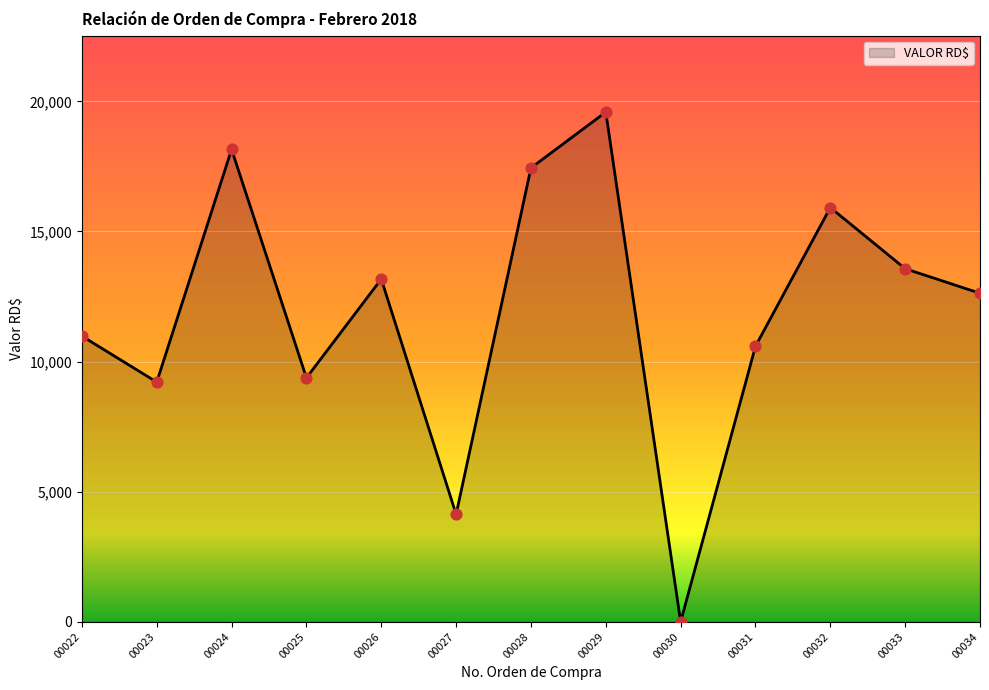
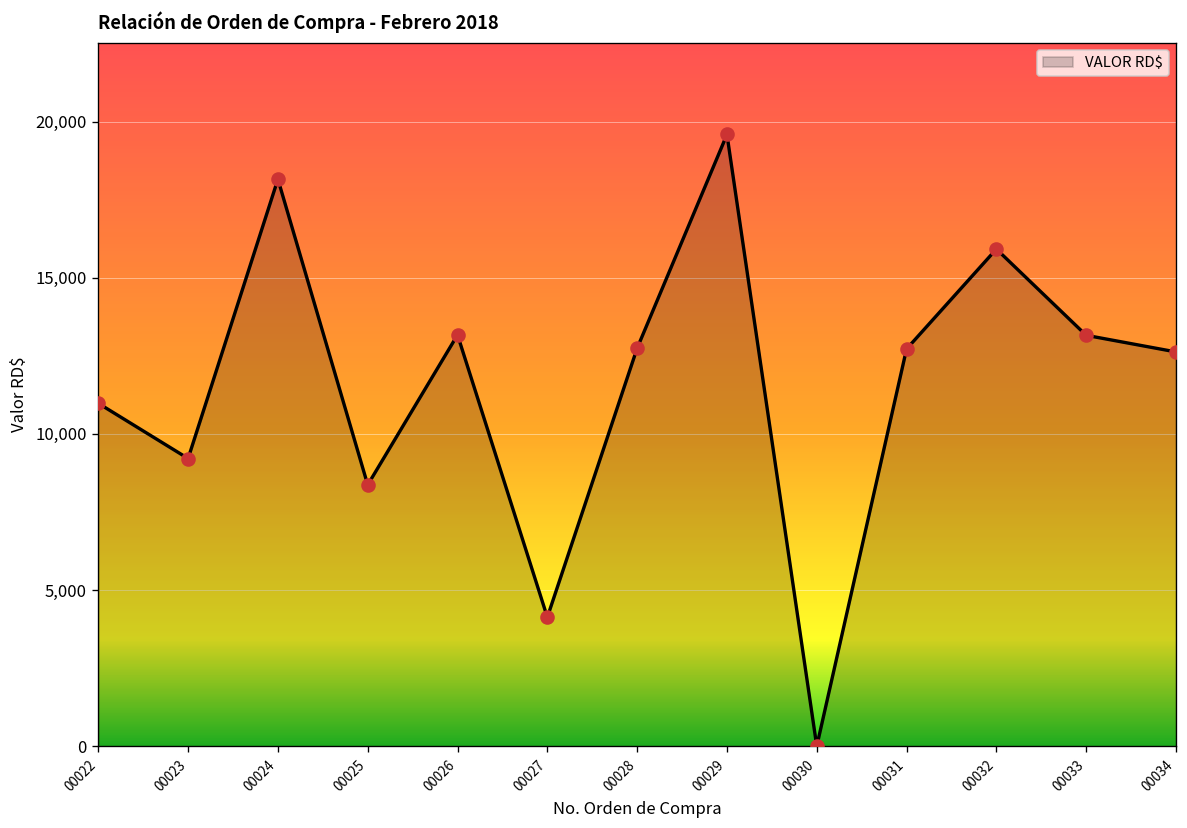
00025: 9,400 -> 8,400
00028: 17,400 -> 12,700
00031: 10,600 -> 12,700
00033: 13,600 -> 13,200
